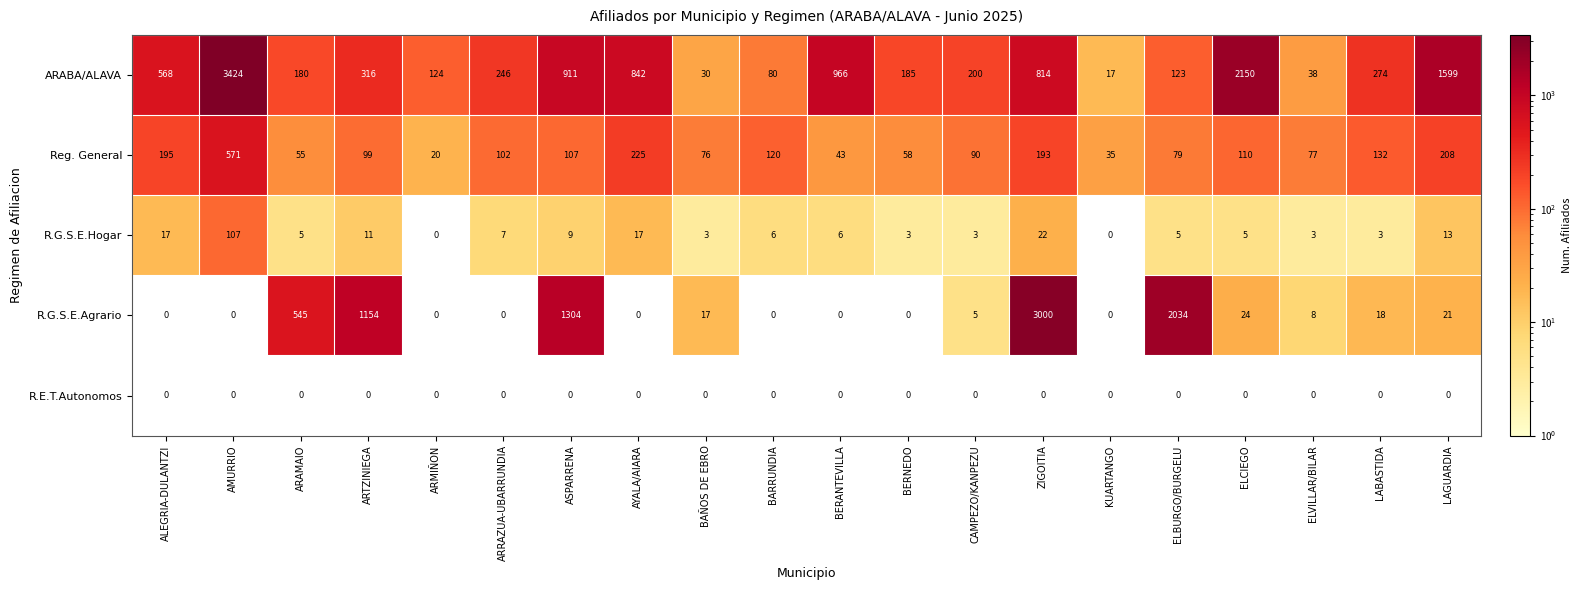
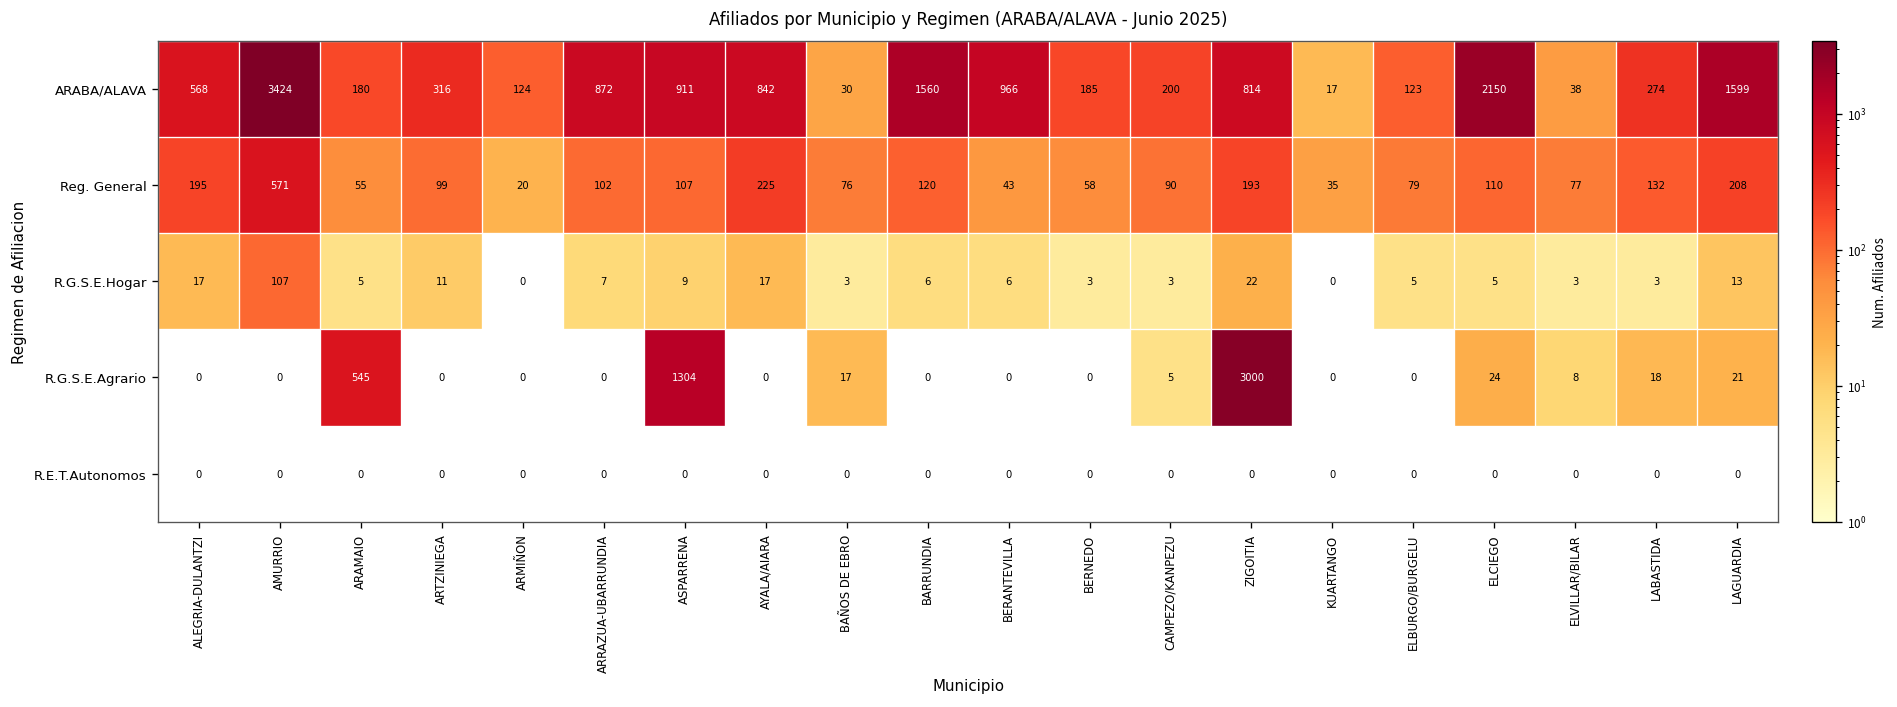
ARABA/ALAVA, ARRAZUA-UBARRUNDIA: 246 -> 872
ARABA/ALAVA, BARRUNDIA: 80 -> 1560
R.G.S.E.Agrario, ARTZINIEGA: 1154 -> 0
R.G.S.E.Agrario, ELBURGO/BURGELU: 2034 -> 0
